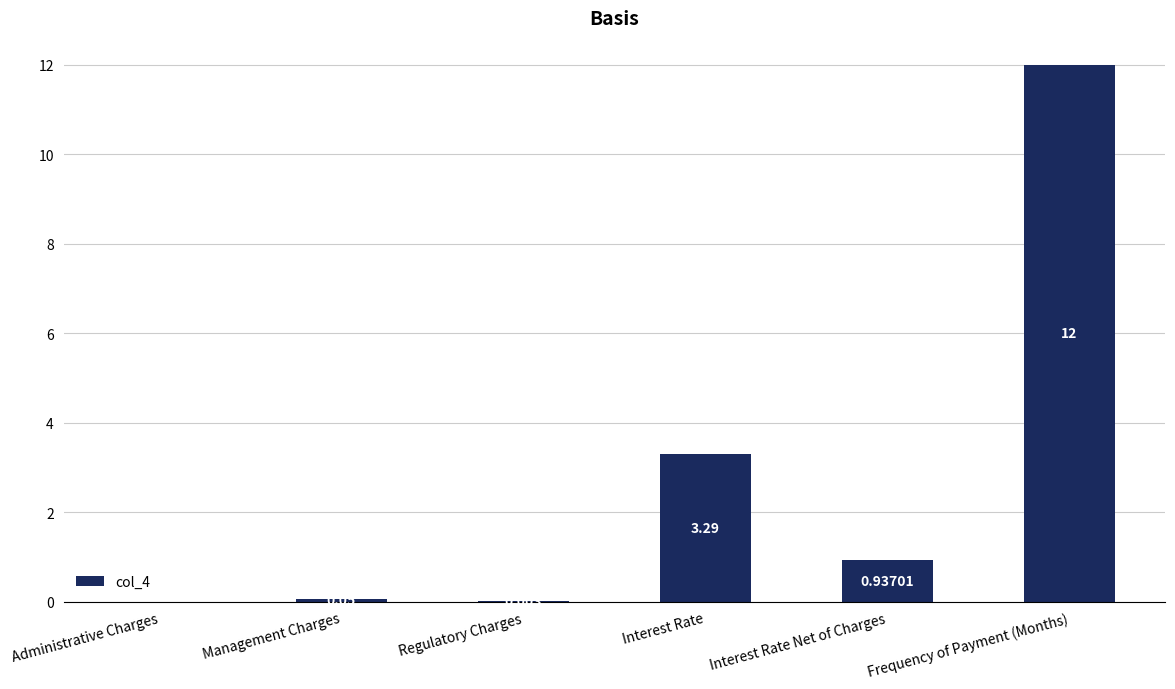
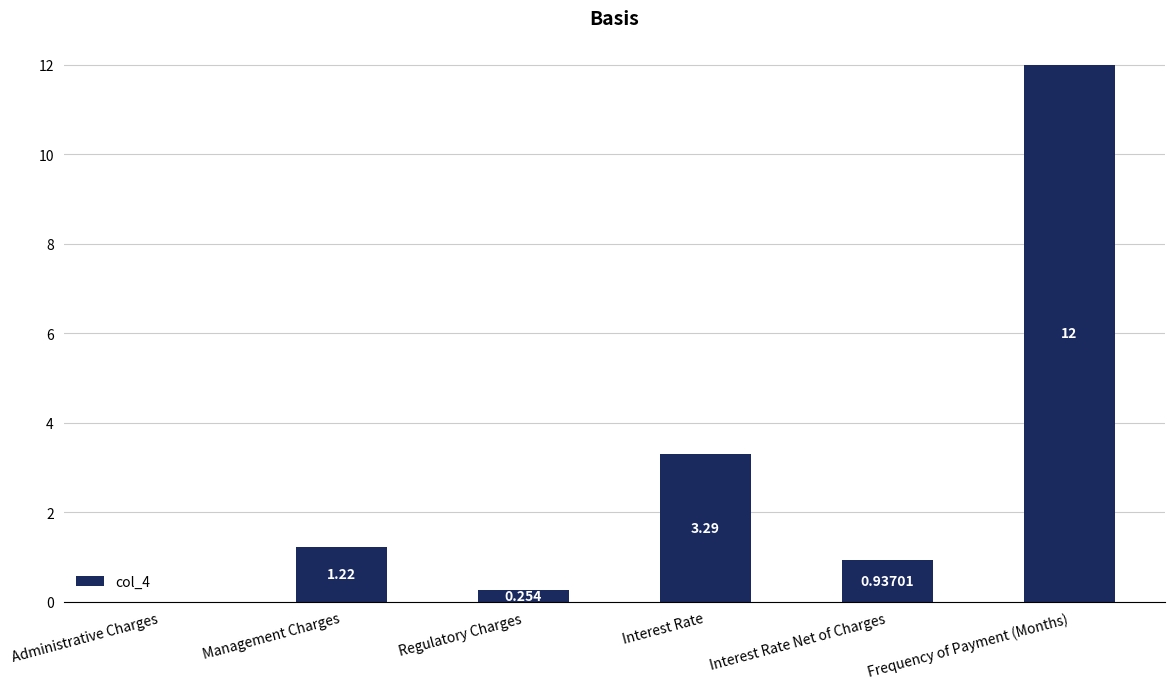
Management Charges: 0.1 -> 1.2
Regulatory Charges: 0.0 -> 0.3
